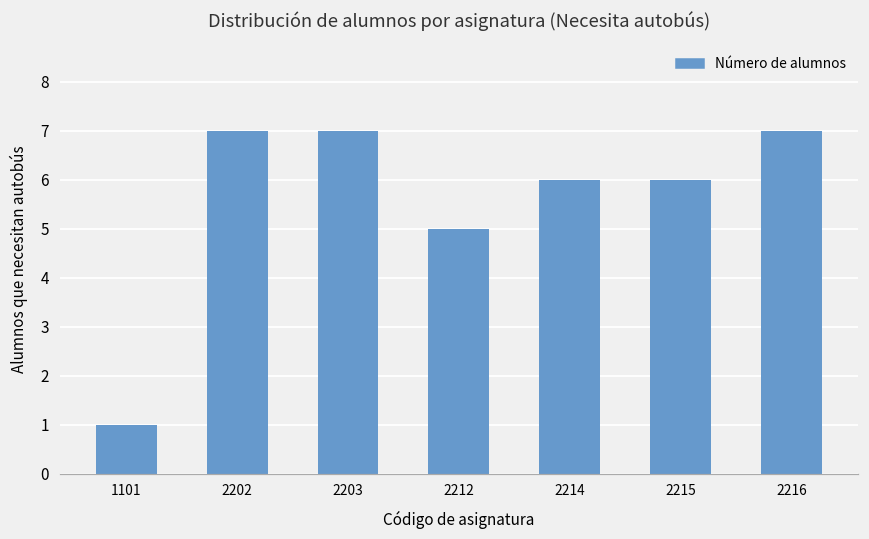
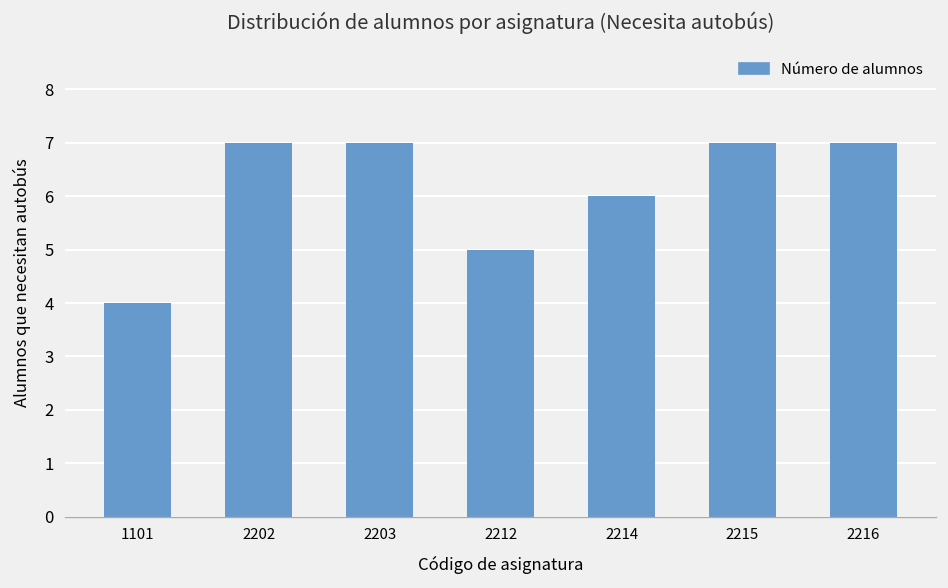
1101: 1 -> 4
2215: 6 -> 7
